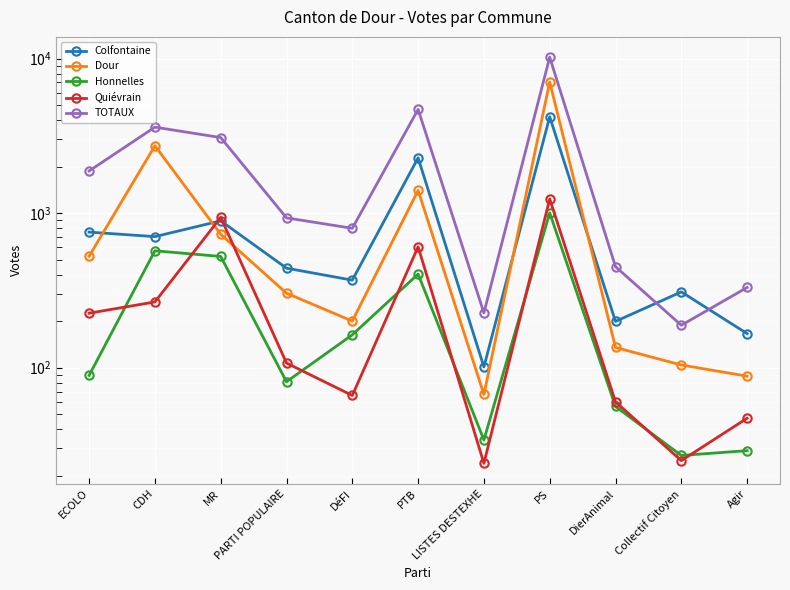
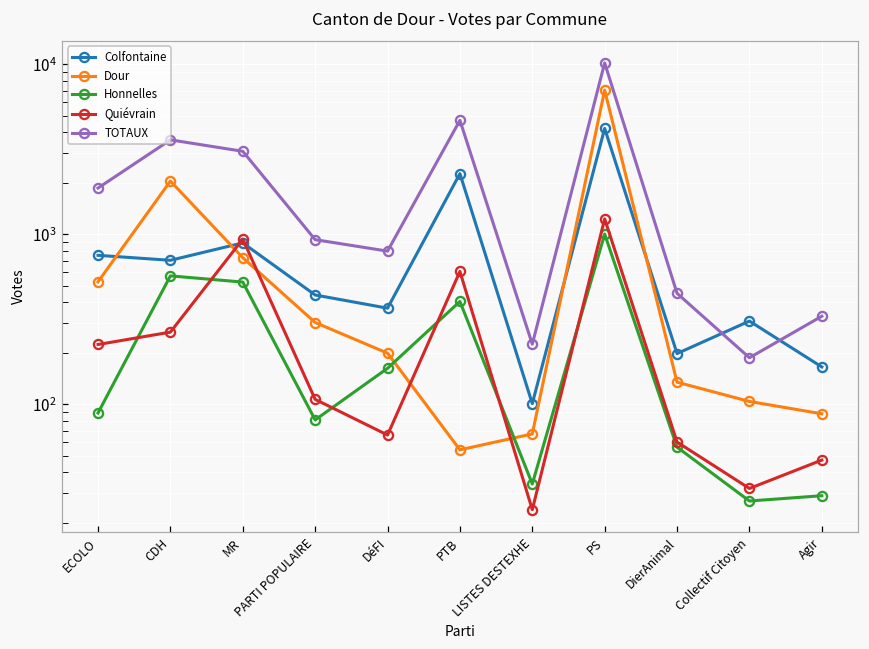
Dour, CDH: 2700 -> 2100
Dour, PTB: 1400 -> 54
Quiévrain, Collectif Citoyen: 25 -> 32
